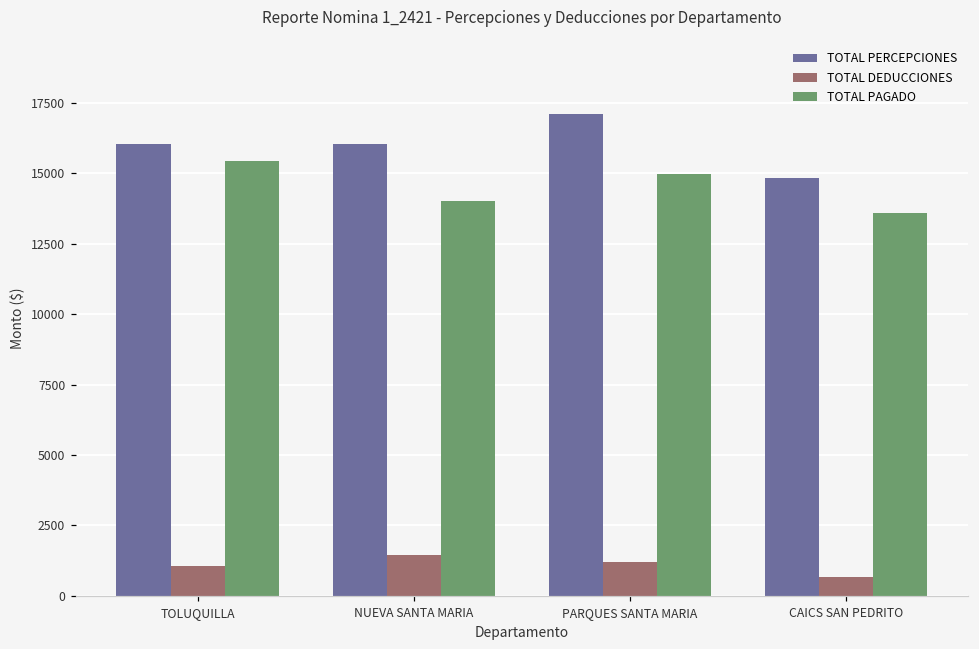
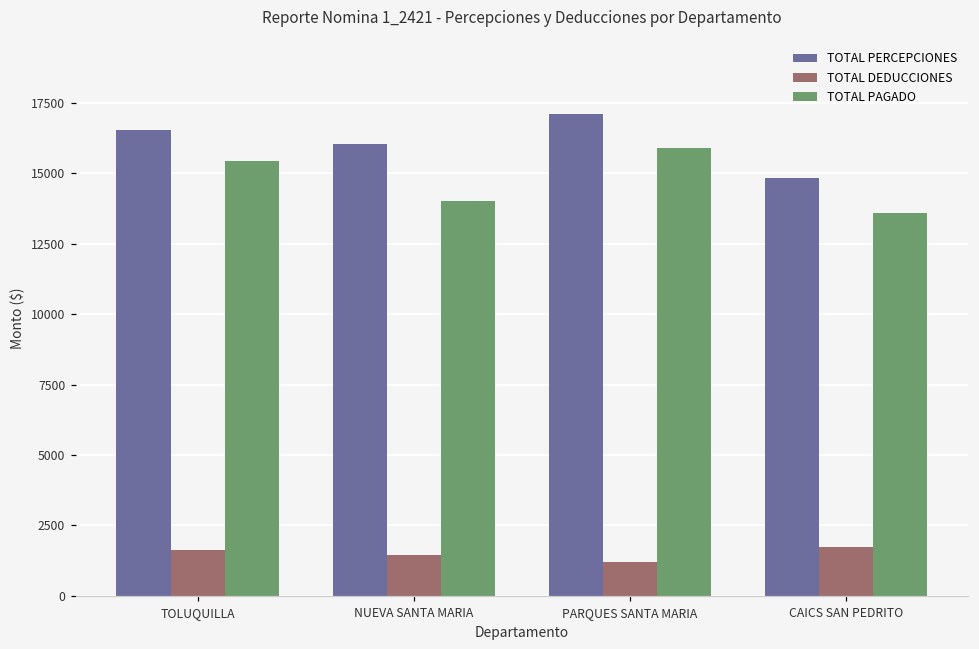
TOTAL PERCEPCIONES, TOLUQUILLA: 16000 -> 16500
TOTAL DEDUCCIONES, TOLUQUILLA: 1100 -> 1600
TOTAL PAGADO, PARQUES SANTA MARIA: 15000 -> 15900
TOTAL DEDUCCIONES, CAICS SAN PEDRITO: 700 -> 1800
